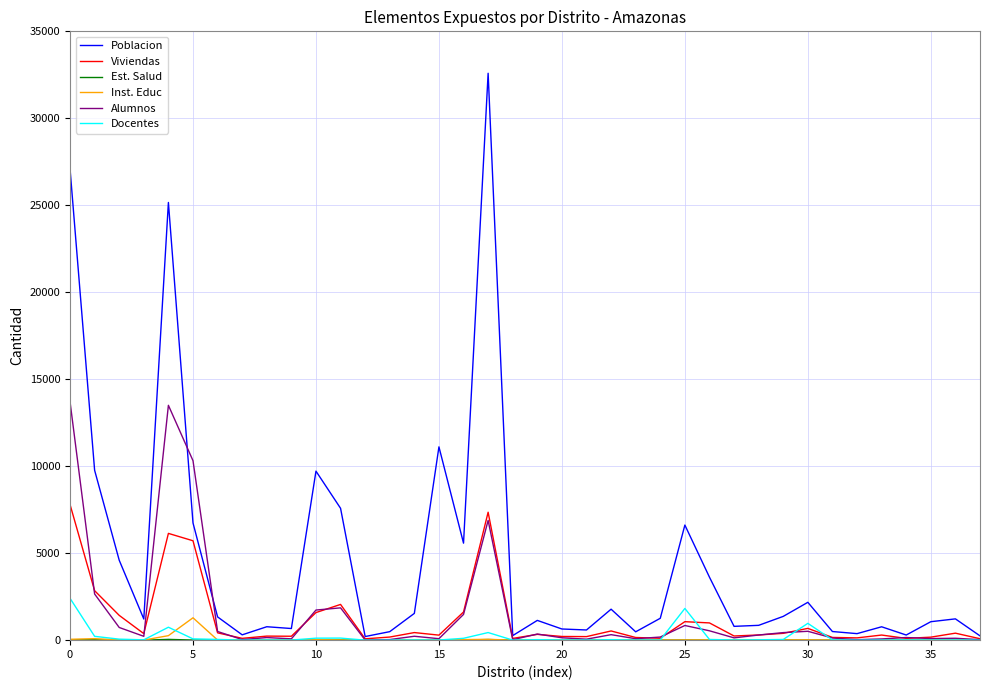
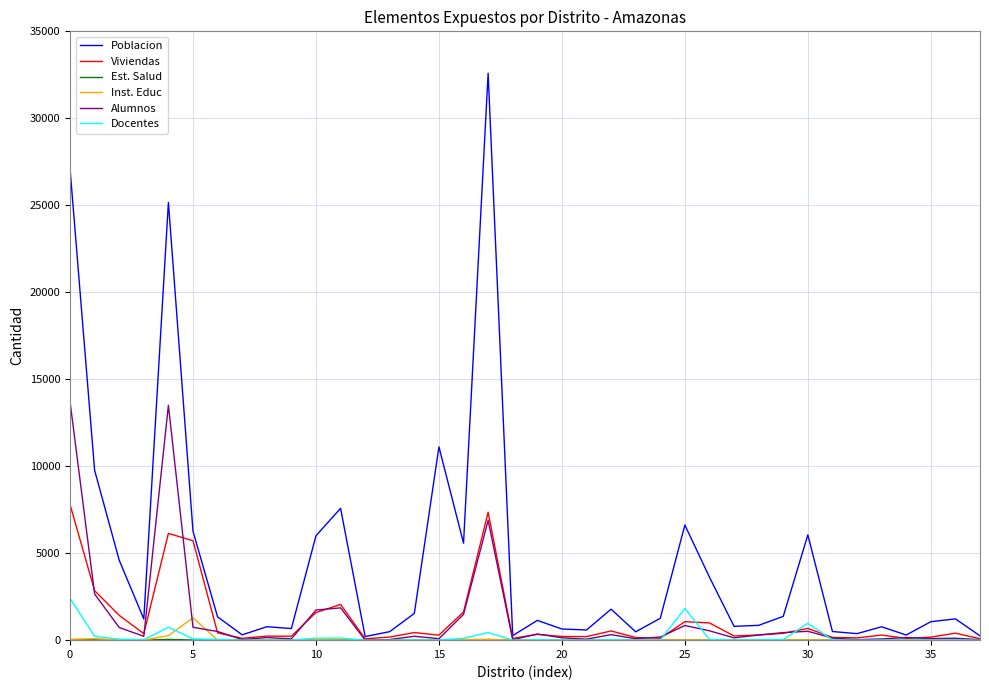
Poblacion, 5: 6700 -> 6300
Alumnos, 5: 10300 -> 700
Poblacion, 10: 9700 -> 6000
Poblacion, 30: 2200 -> 6100
